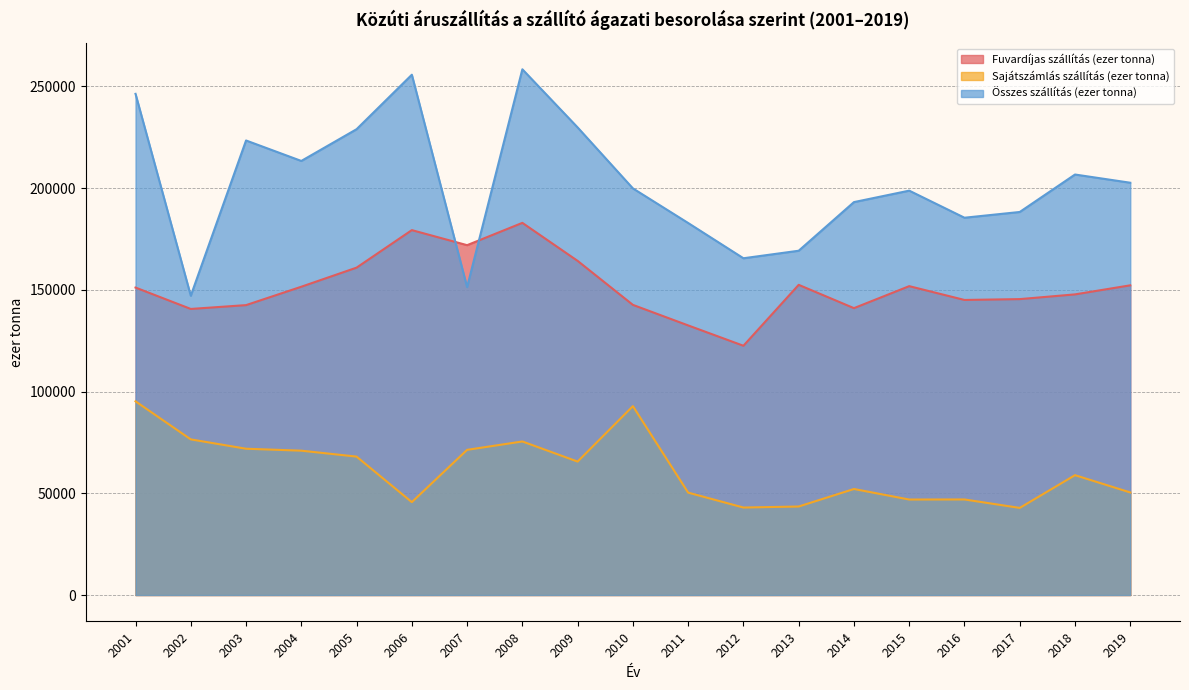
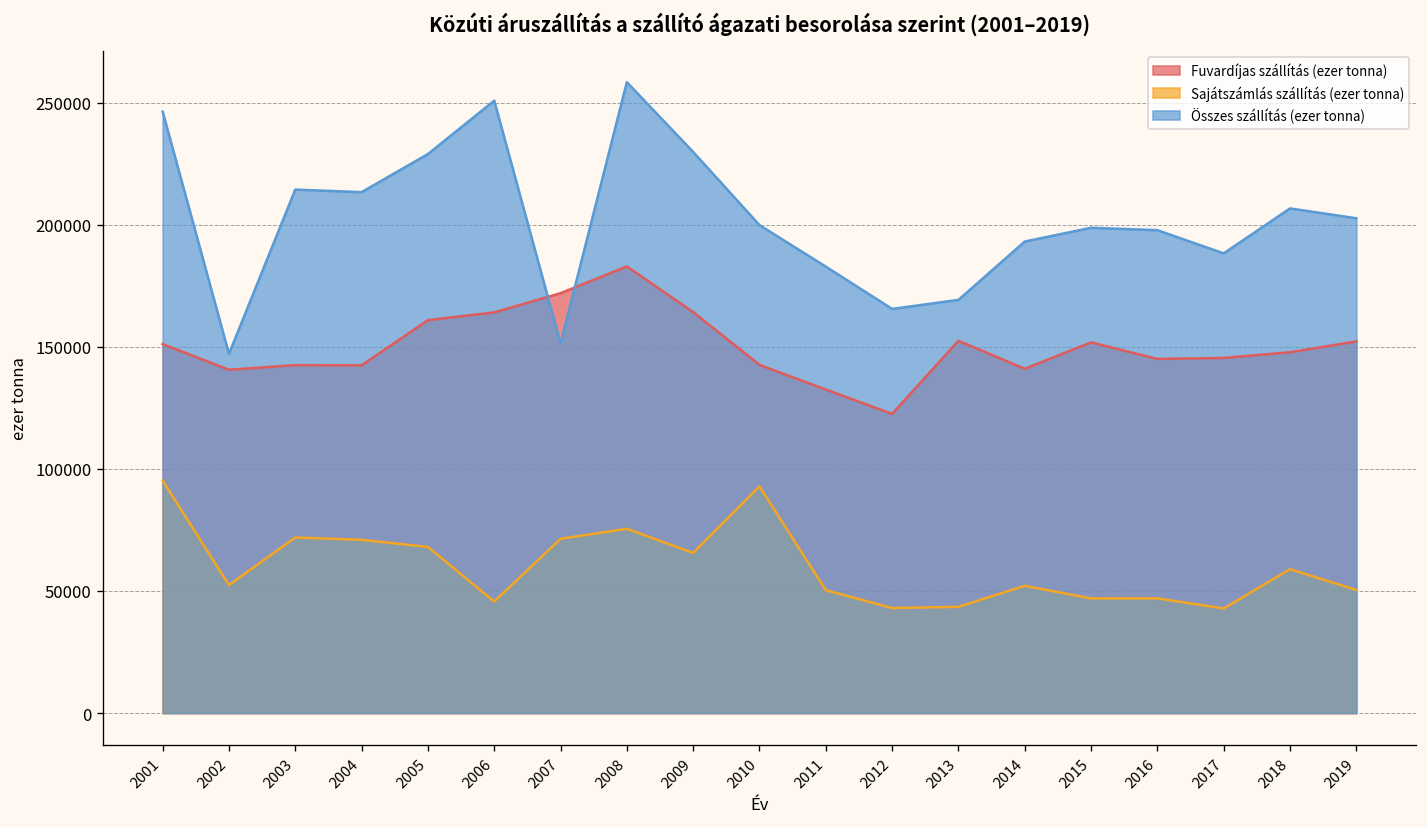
Sajátszámlás szállítás (ezer tonna), 2002: 76000 -> 52000
Összes szállítás (ezer tonna), 2003: 223000 -> 214000
Fuvardíjas szállítás (ezer tonna), 2004: 152000 -> 142000
Fuvardíjas szállítás (ezer tonna), 2006: 179000 -> 164000
Összes szállítás (ezer tonna), 2006: 256000 -> 251000
Összes szállítás (ezer tonna), 2016: 185000 -> 198000
